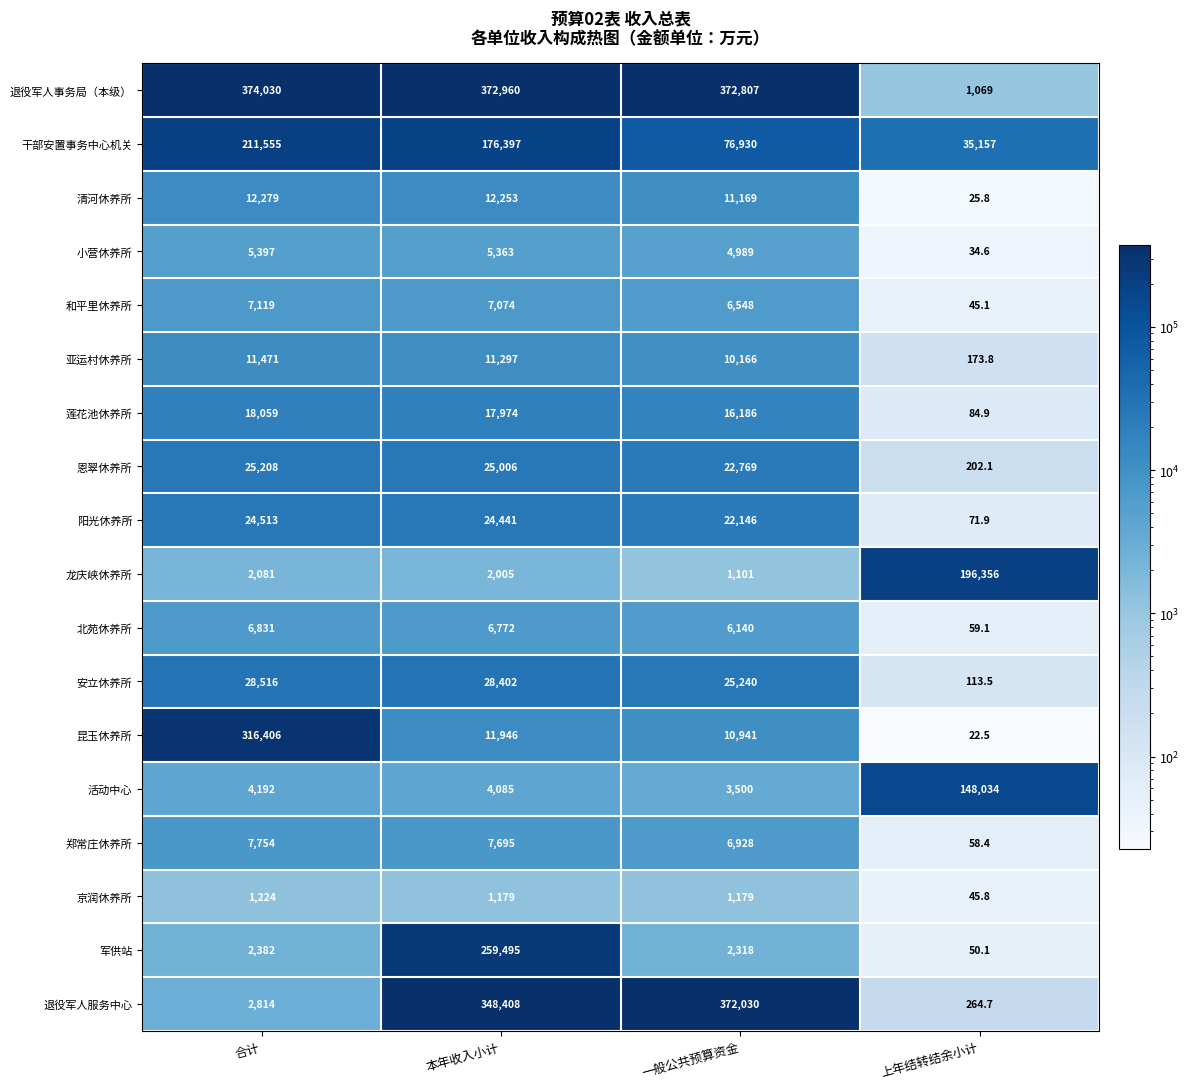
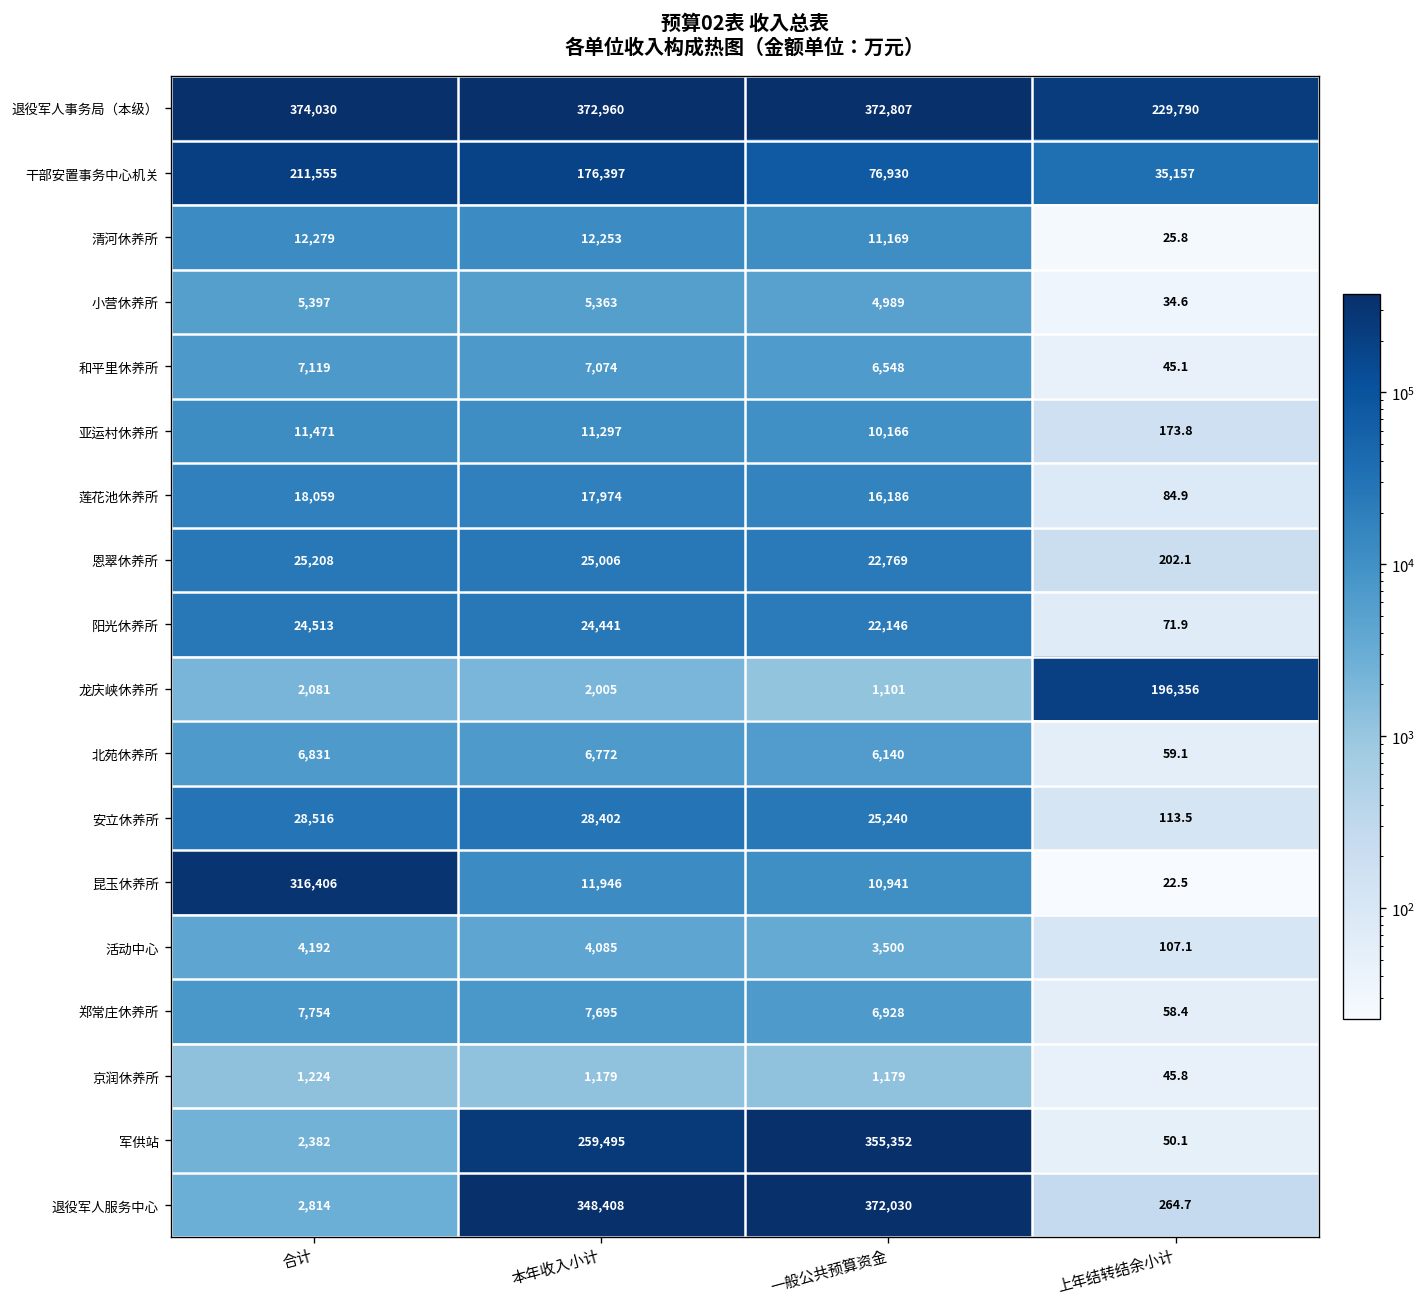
退役军人事务局（本级）, 上年结转结余小计: 1,069 -> 229,790
活动中心, 上年结转结余小计: 148,034 -> 107.1
军供站, 一般公共预算资金: 2,318 -> 355,352
